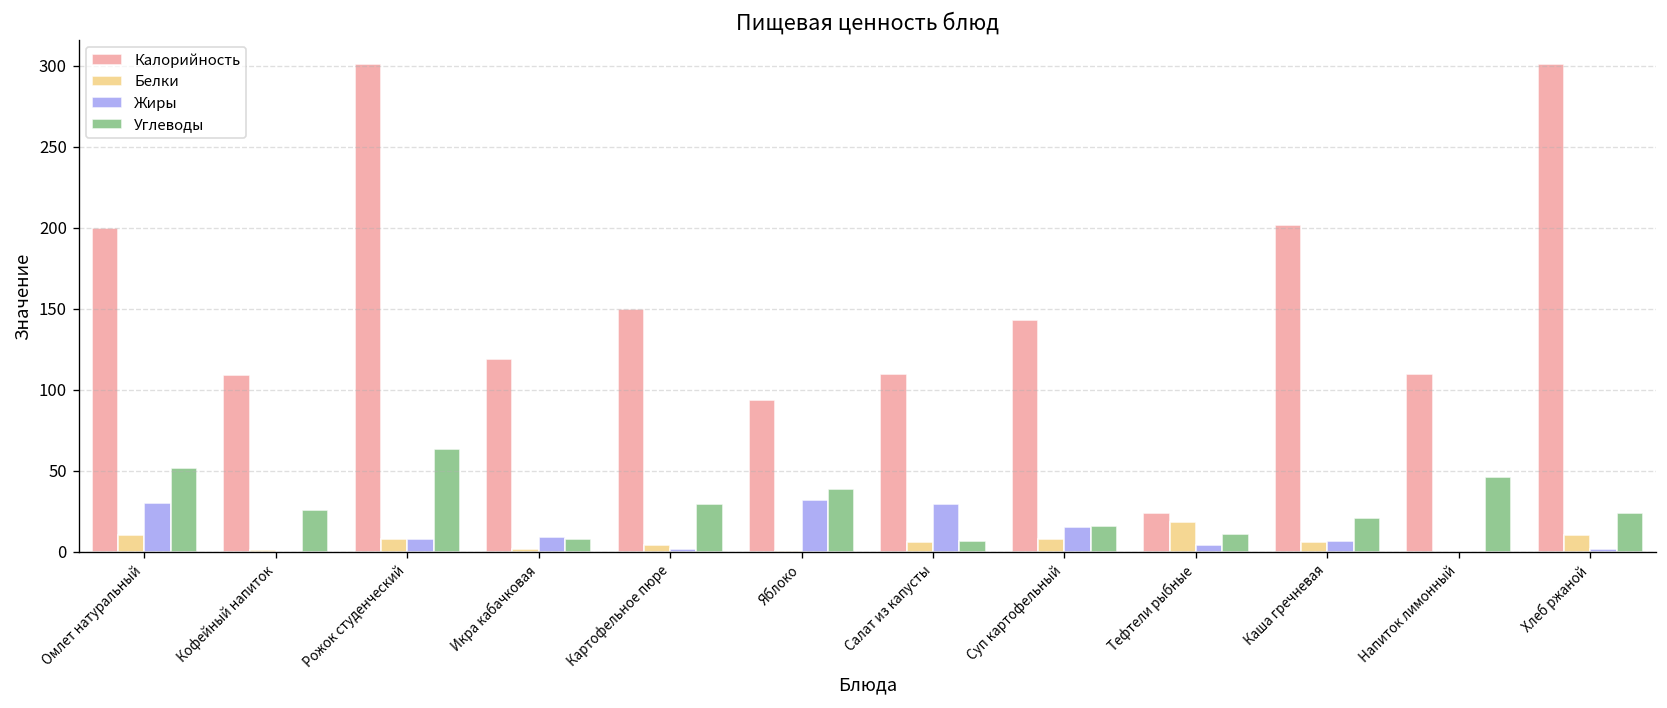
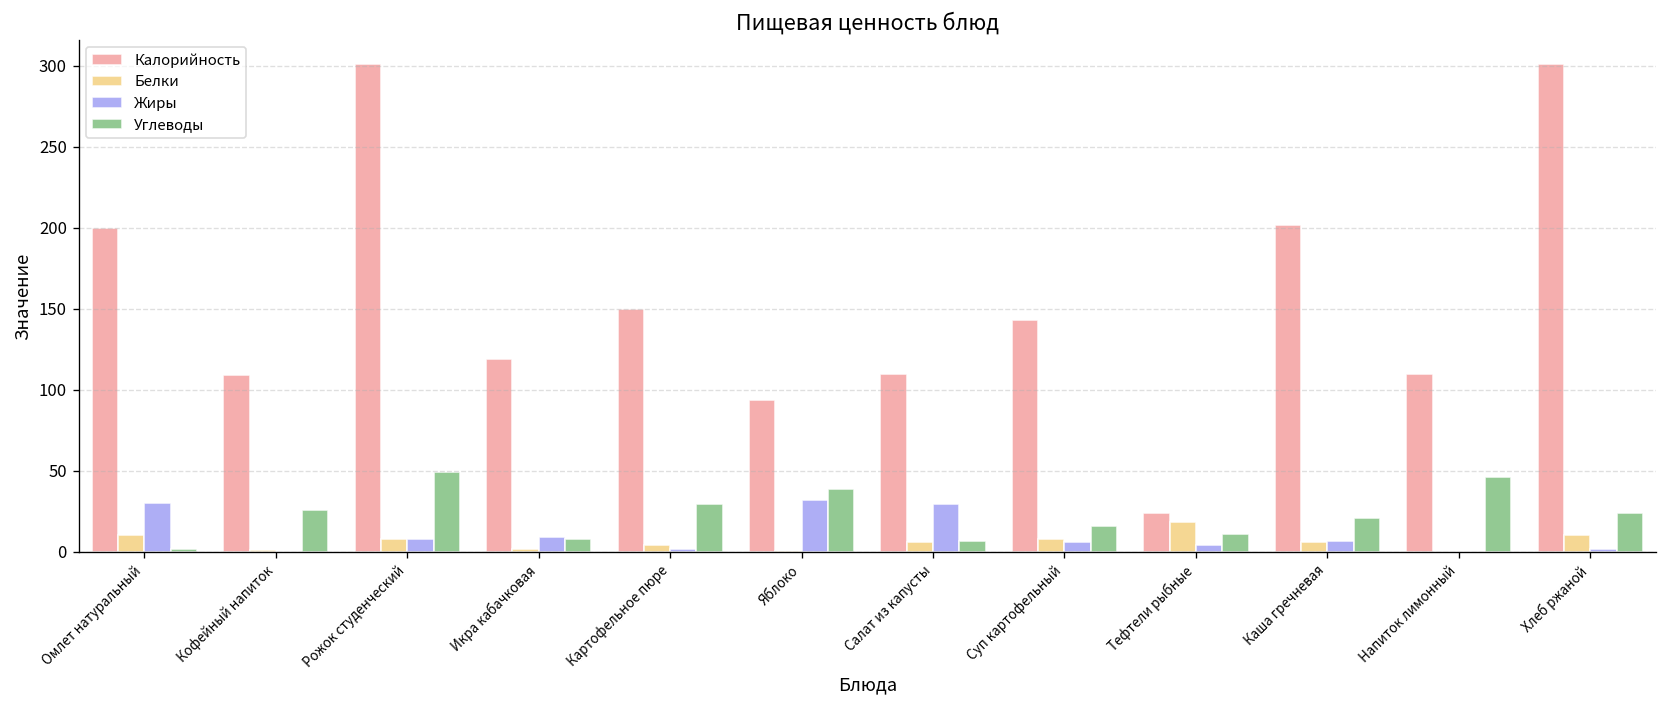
Углеводы, Омлет натуральный: 52 -> 2
Углеводы, Рожок студенческий: 64 -> 49
Жиры, Суп картофельный: 15 -> 6
